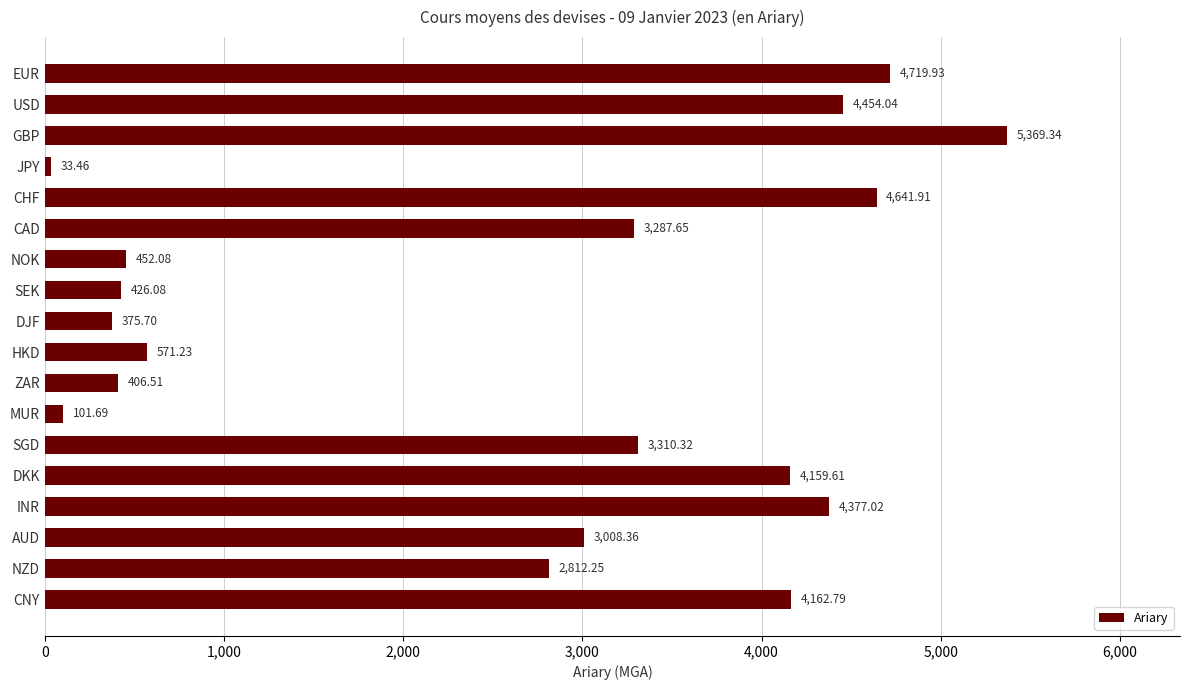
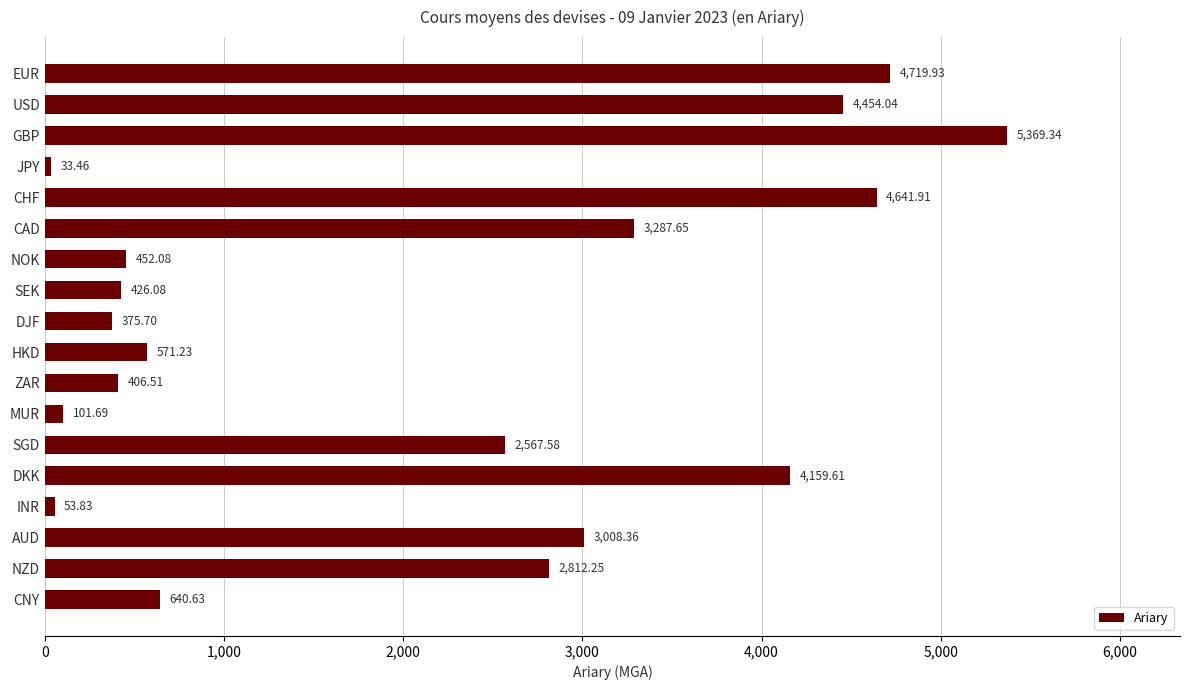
SGD: 3,310.32 -> 2,567.58
INR: 4,377.02 -> 53.83
CNY: 4,162.79 -> 640.63
